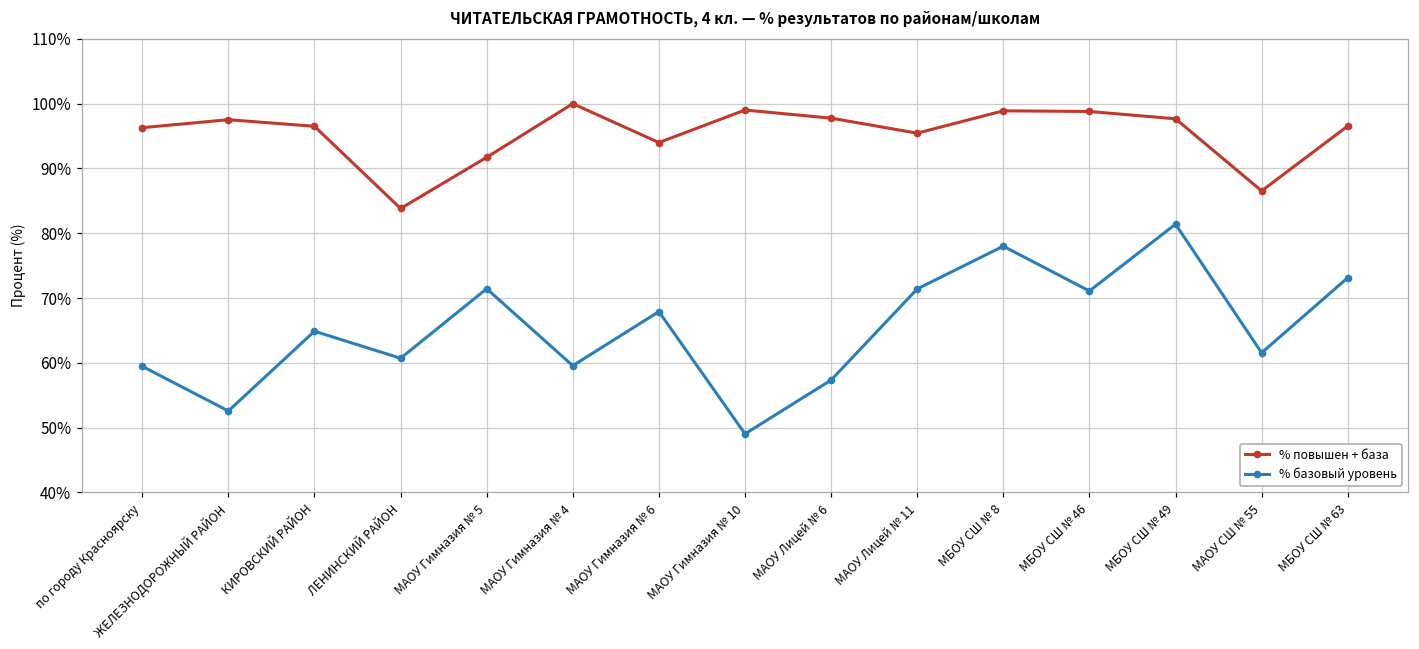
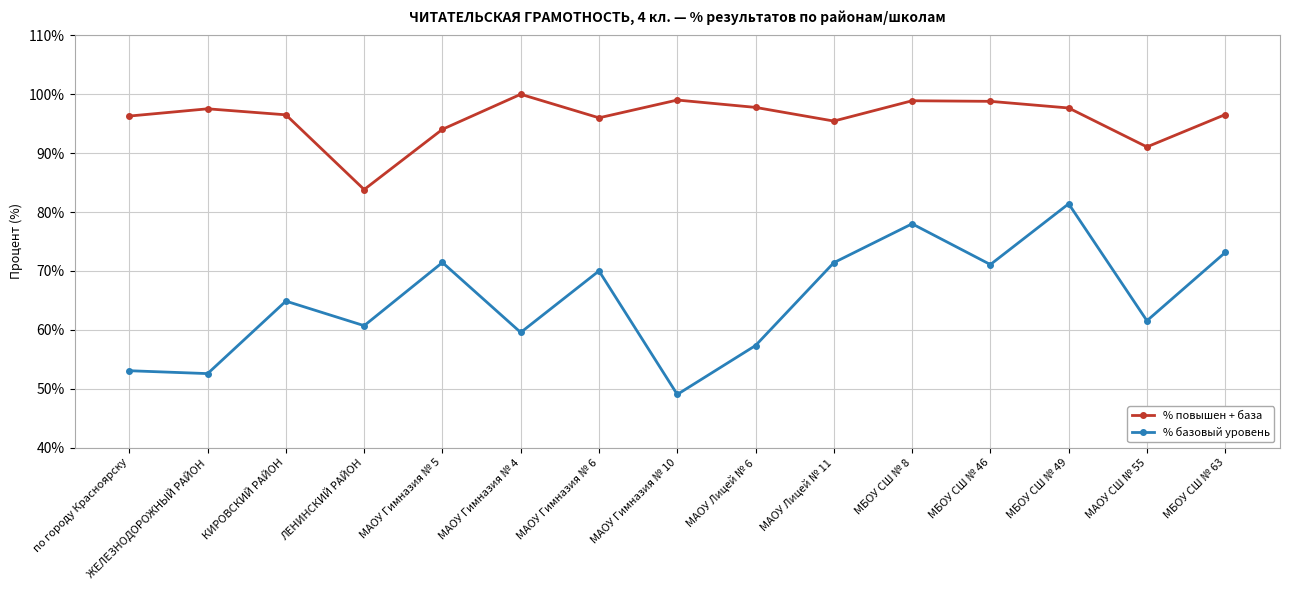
% базовый уровень, по городу Красноярску: 59% -> 53%
% повышен + база, МАОУ Гимназия № 5: 92% -> 94%
% повышен + база, МАОУ Гимназия № 6: 94% -> 96%
% базовый уровень, МАОУ Гимназия № 6: 68% -> 70%
% повышен + база, МАОУ СШ № 55: 87% -> 91%
